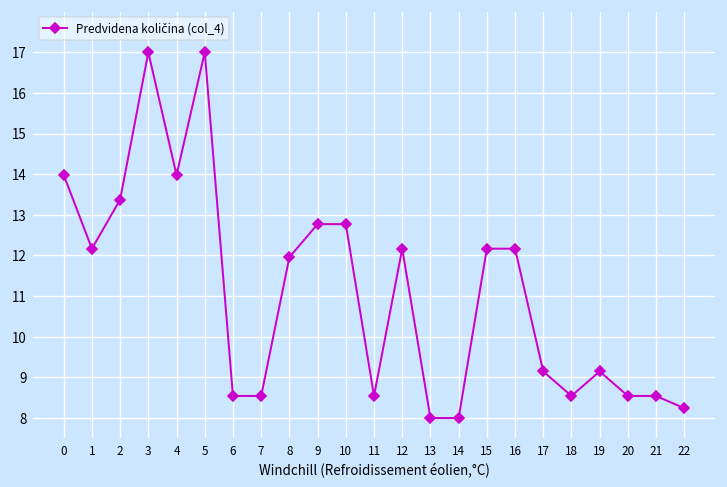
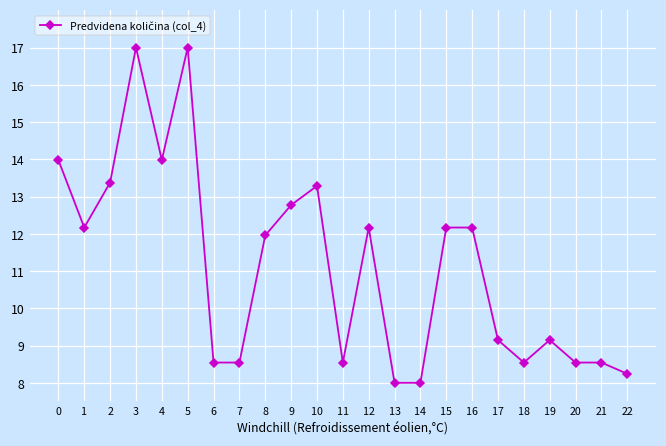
10: 12.8 -> 13.3
